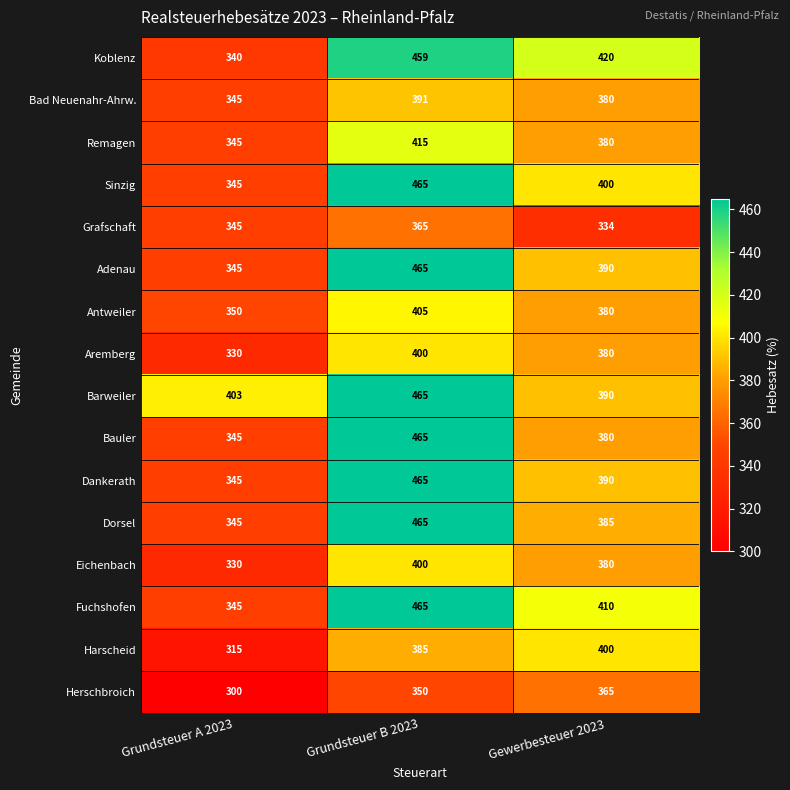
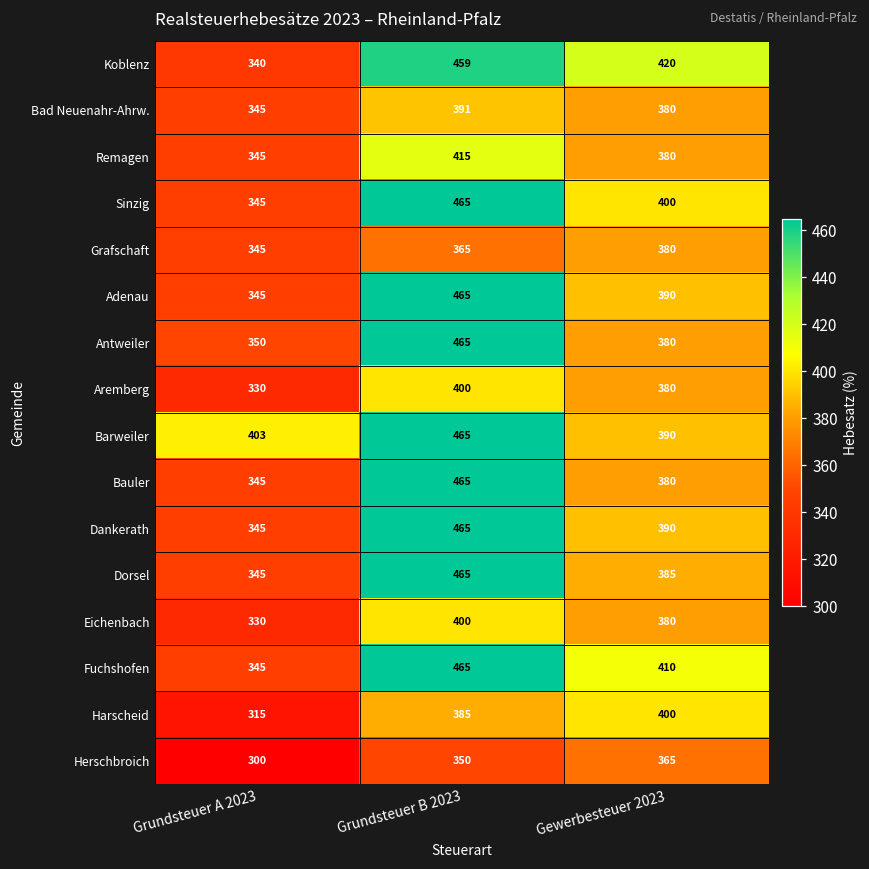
Grafschaft, Gewerbesteuer 2023: 334 -> 380
Antweiler, Grundsteuer B 2023: 405 -> 465
